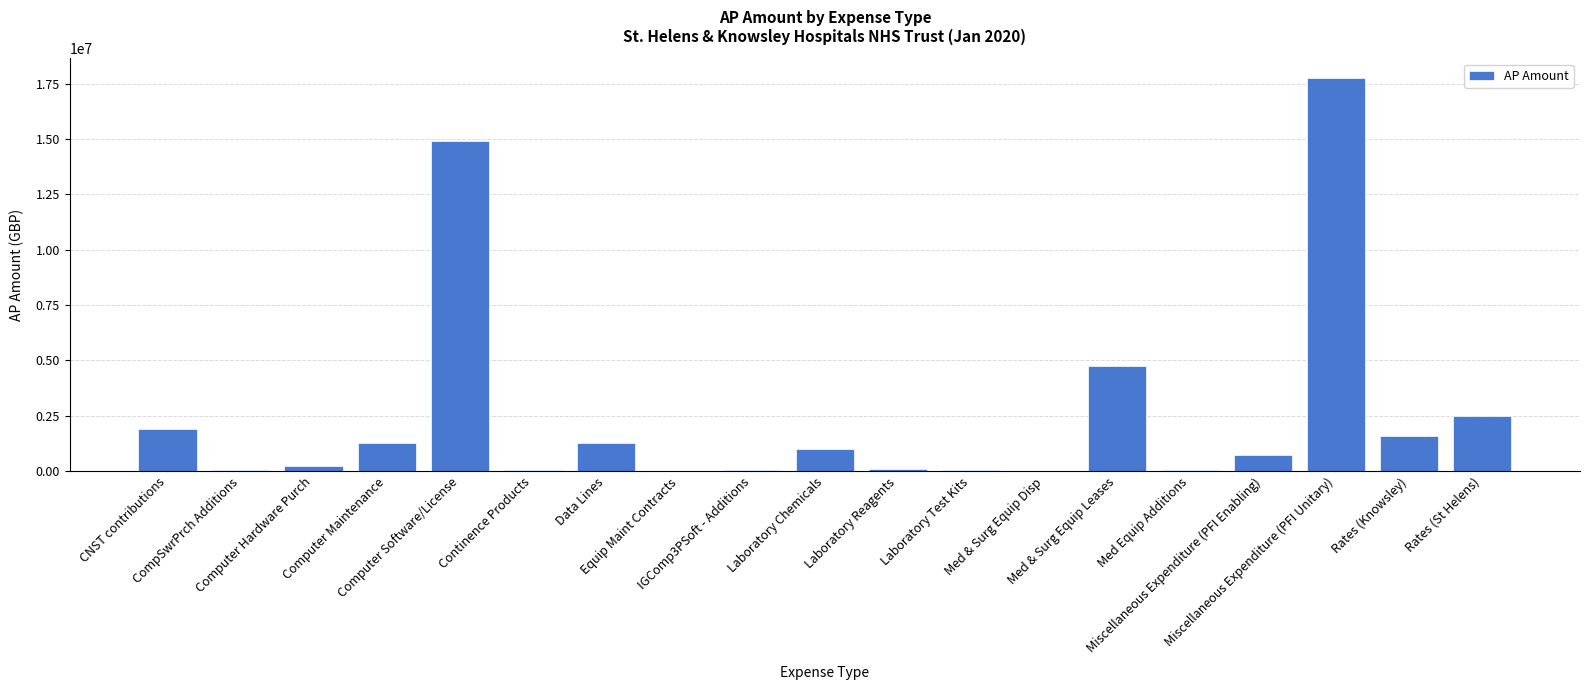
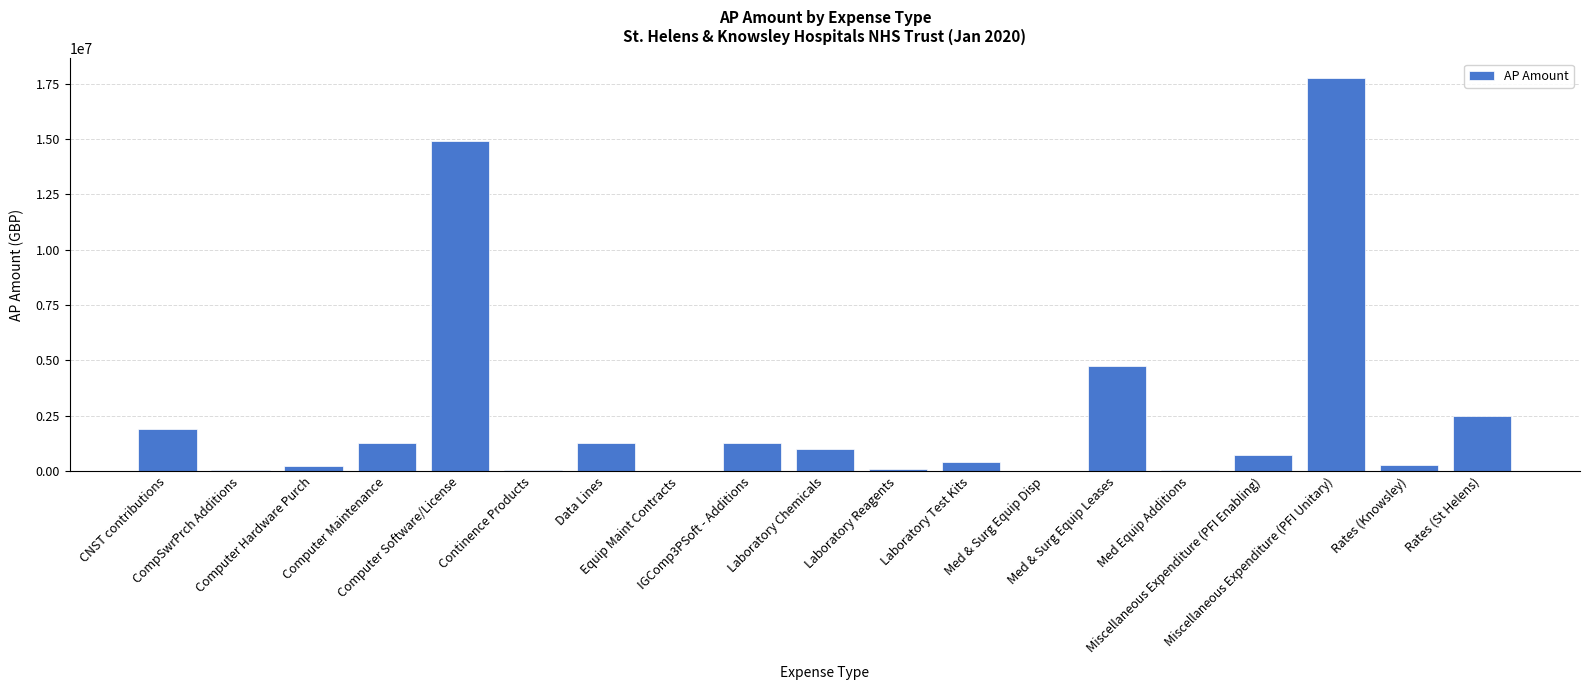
IGComp3PSoft - Additions: 100000 -> 1300000
Laboratory Test Kits: 100000 -> 400000
Rates (Knowsley): 1600000 -> 300000
